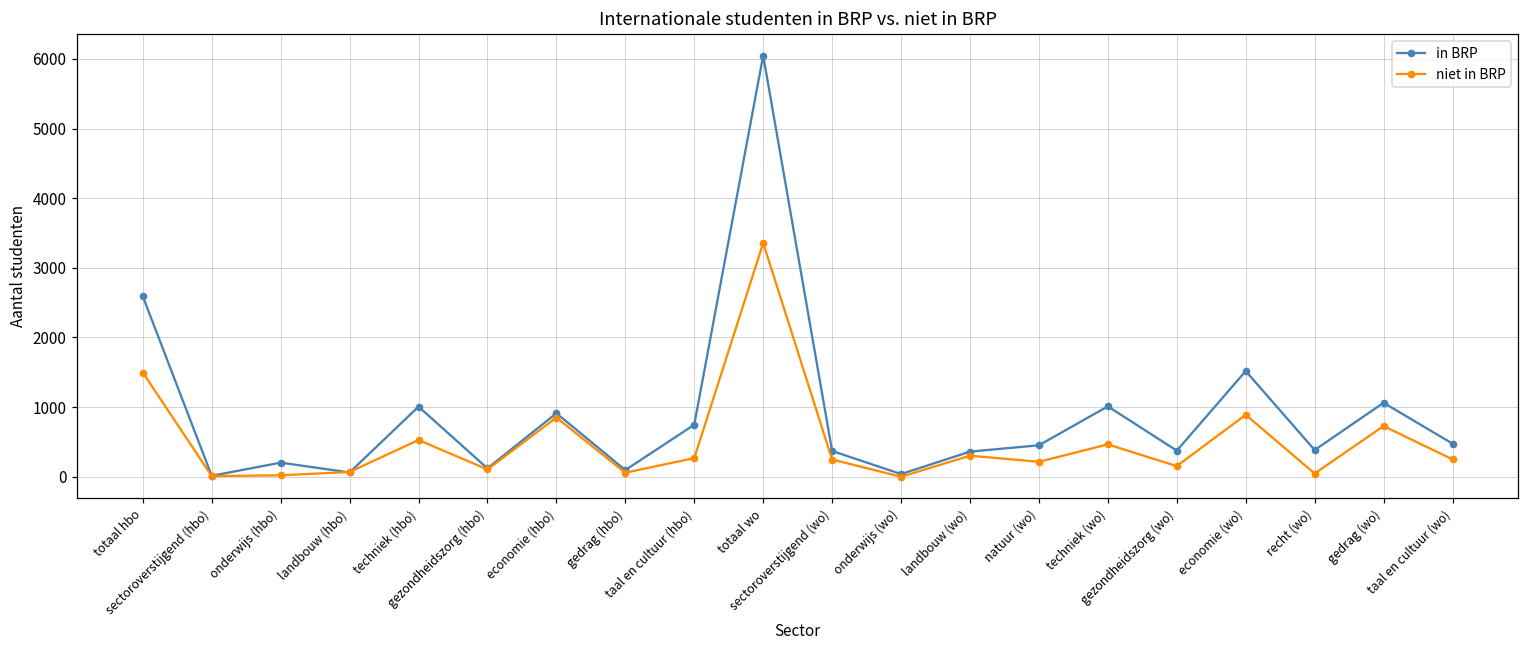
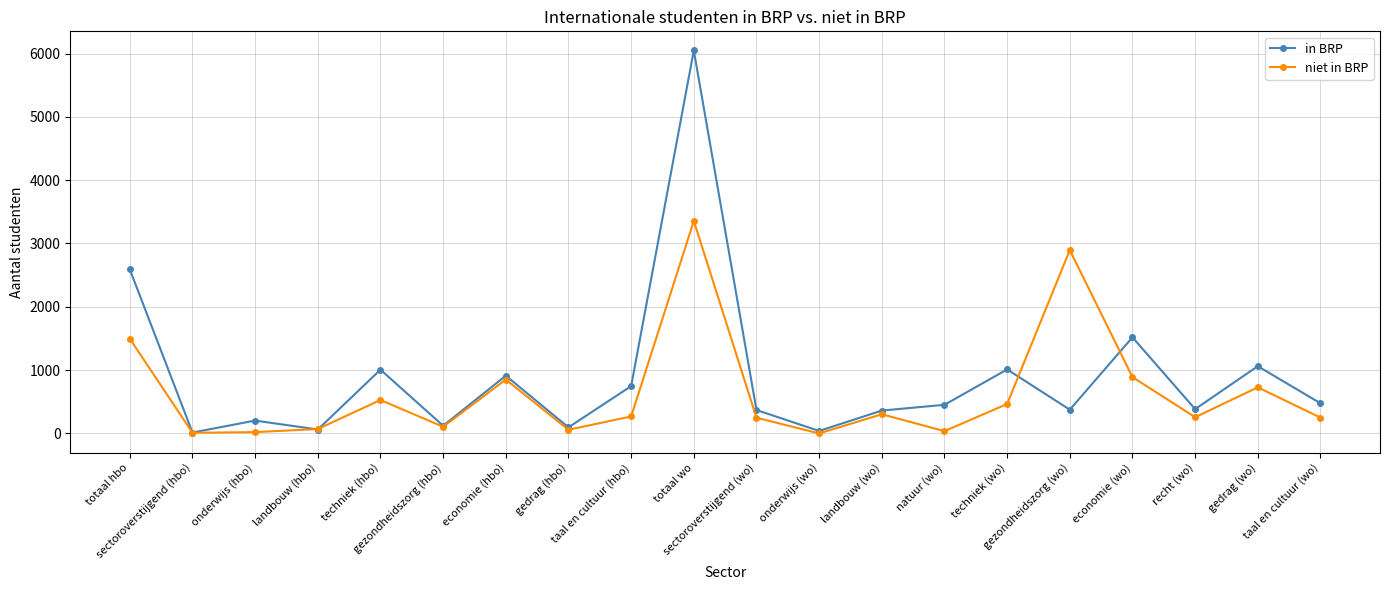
niet in BRP, natuur (wo): 200 -> 0
niet in BRP, gezondheidszorg (wo): 200 -> 2900
niet in BRP, recht (wo): 0 -> 300
